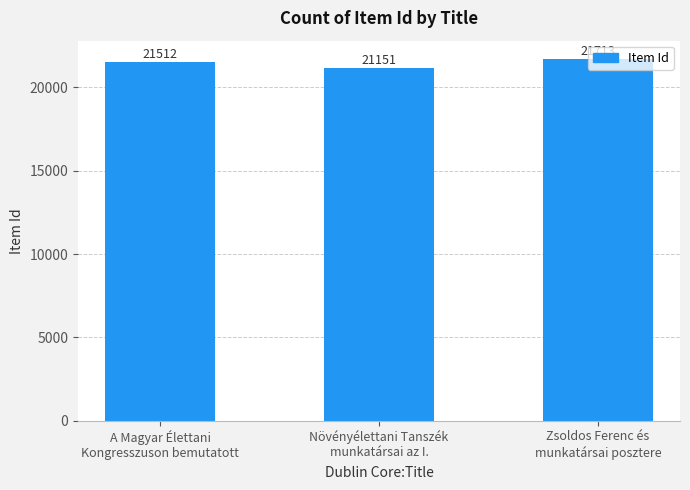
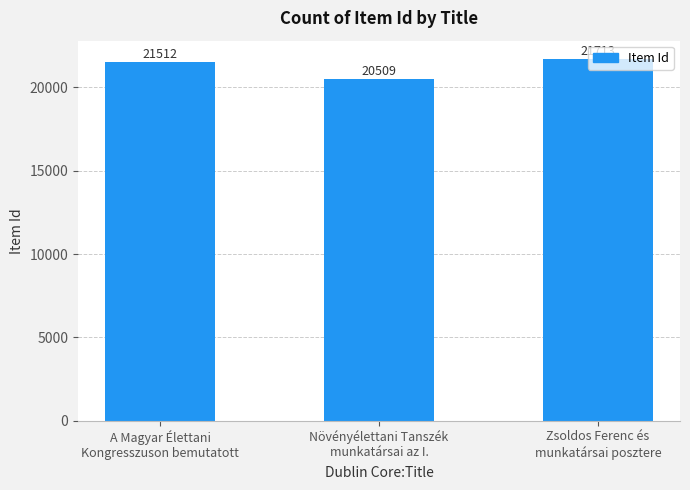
Növényélettani Tanszék munkatársai az I.: 21151 -> 20509
